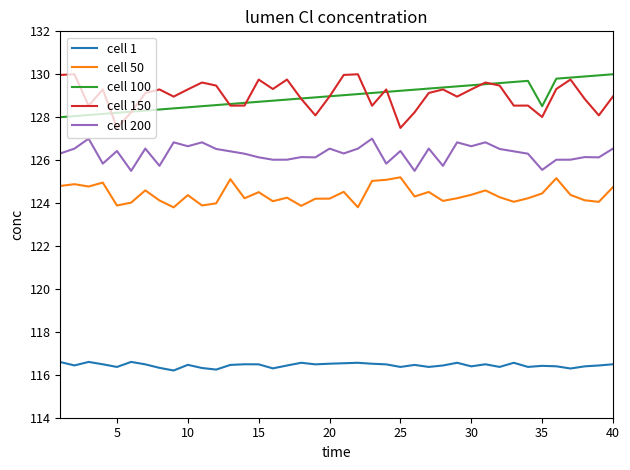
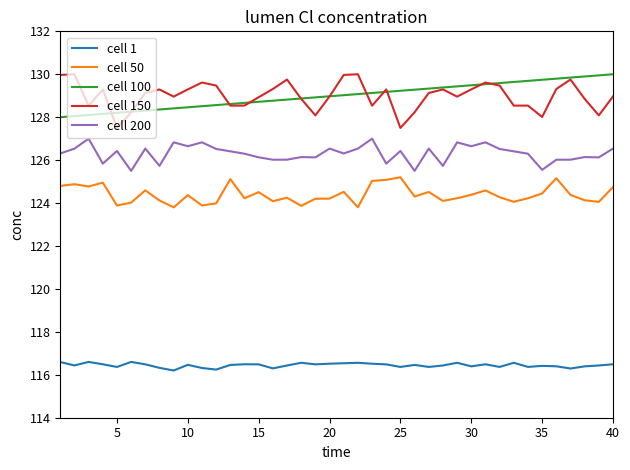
cell 150, 15: 129.8 -> 128.9
cell 100, 35: 128.5 -> 129.7
